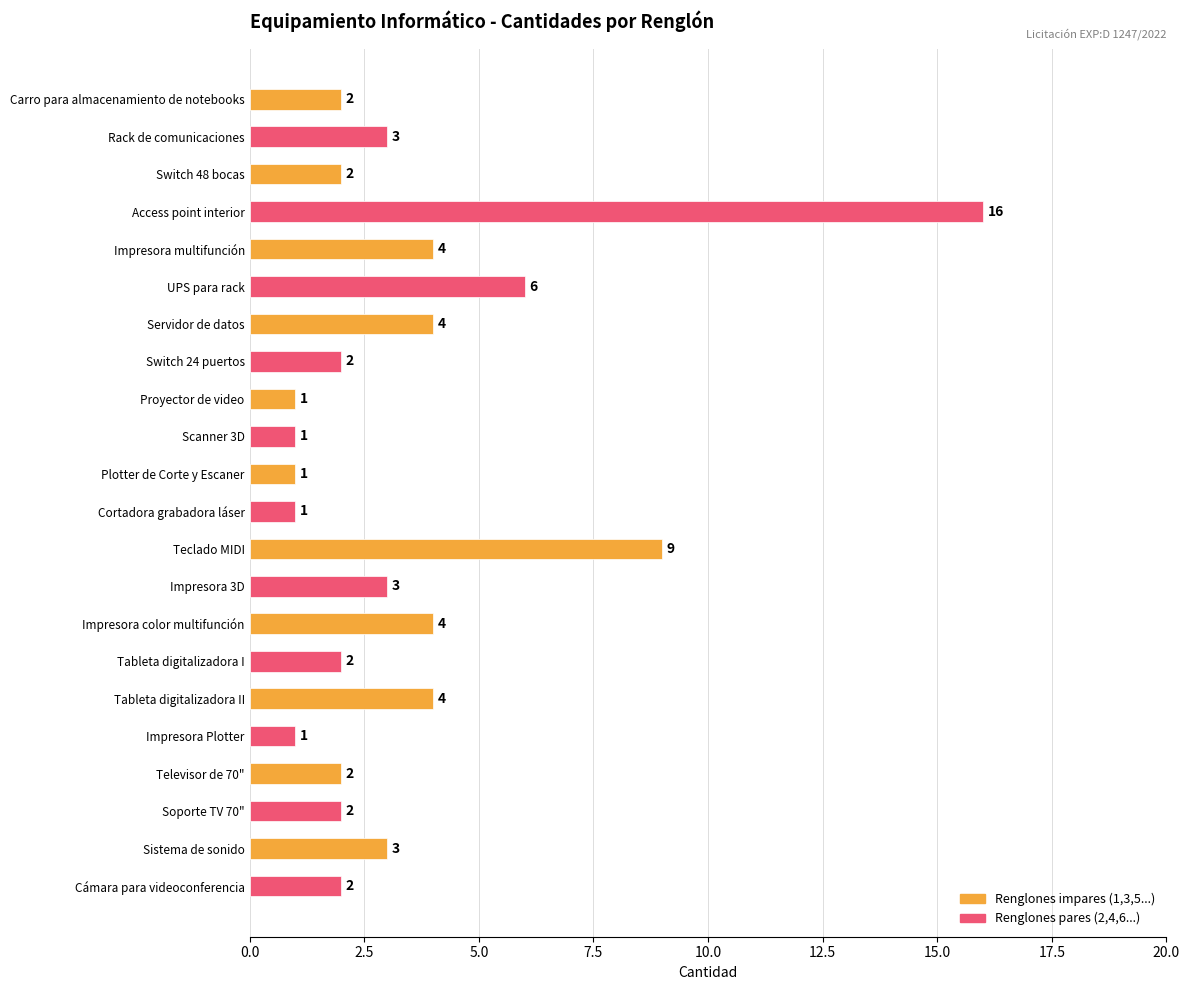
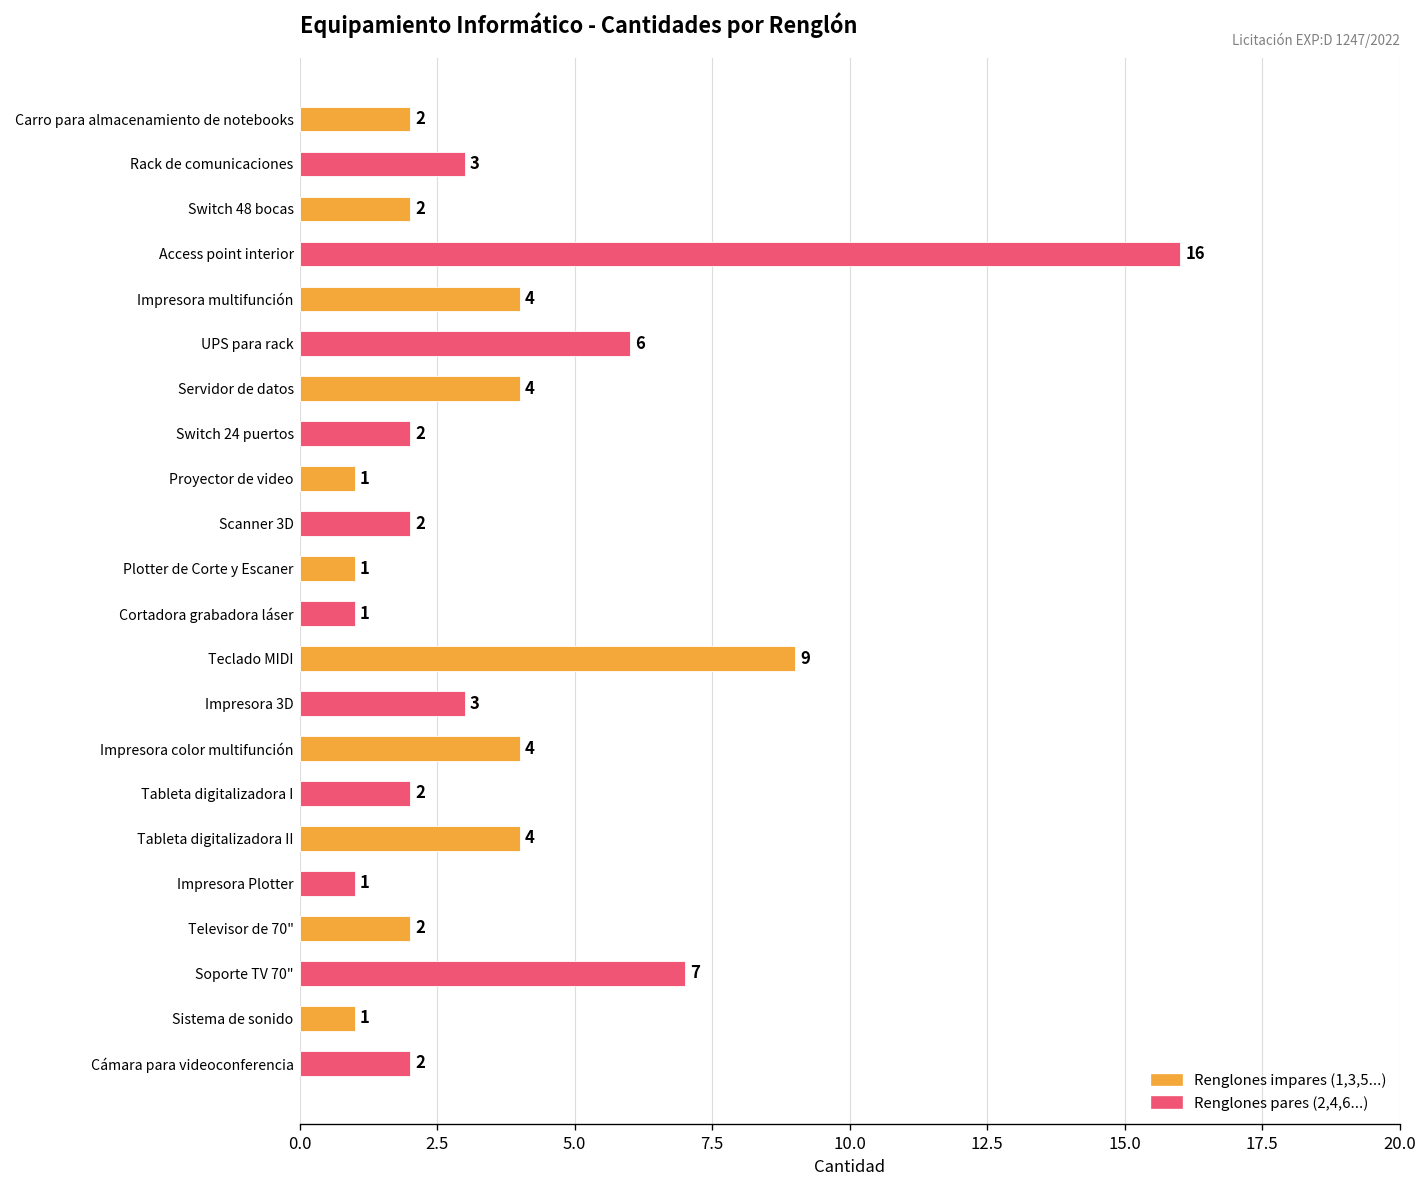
Scanner 3D: 1 -> 2
Soporte TV 70": 2 -> 7
Sistema de sonido: 3 -> 1
